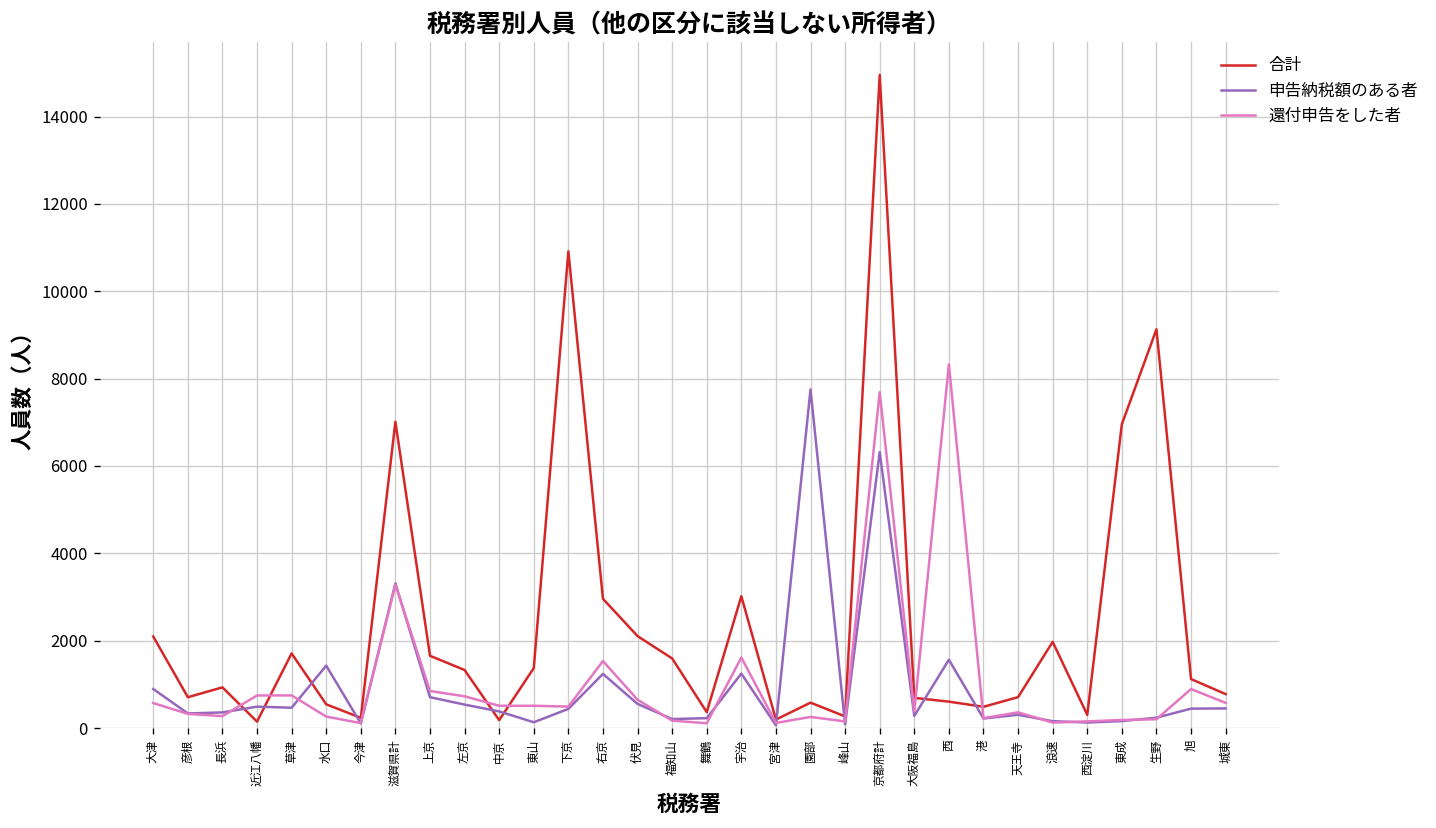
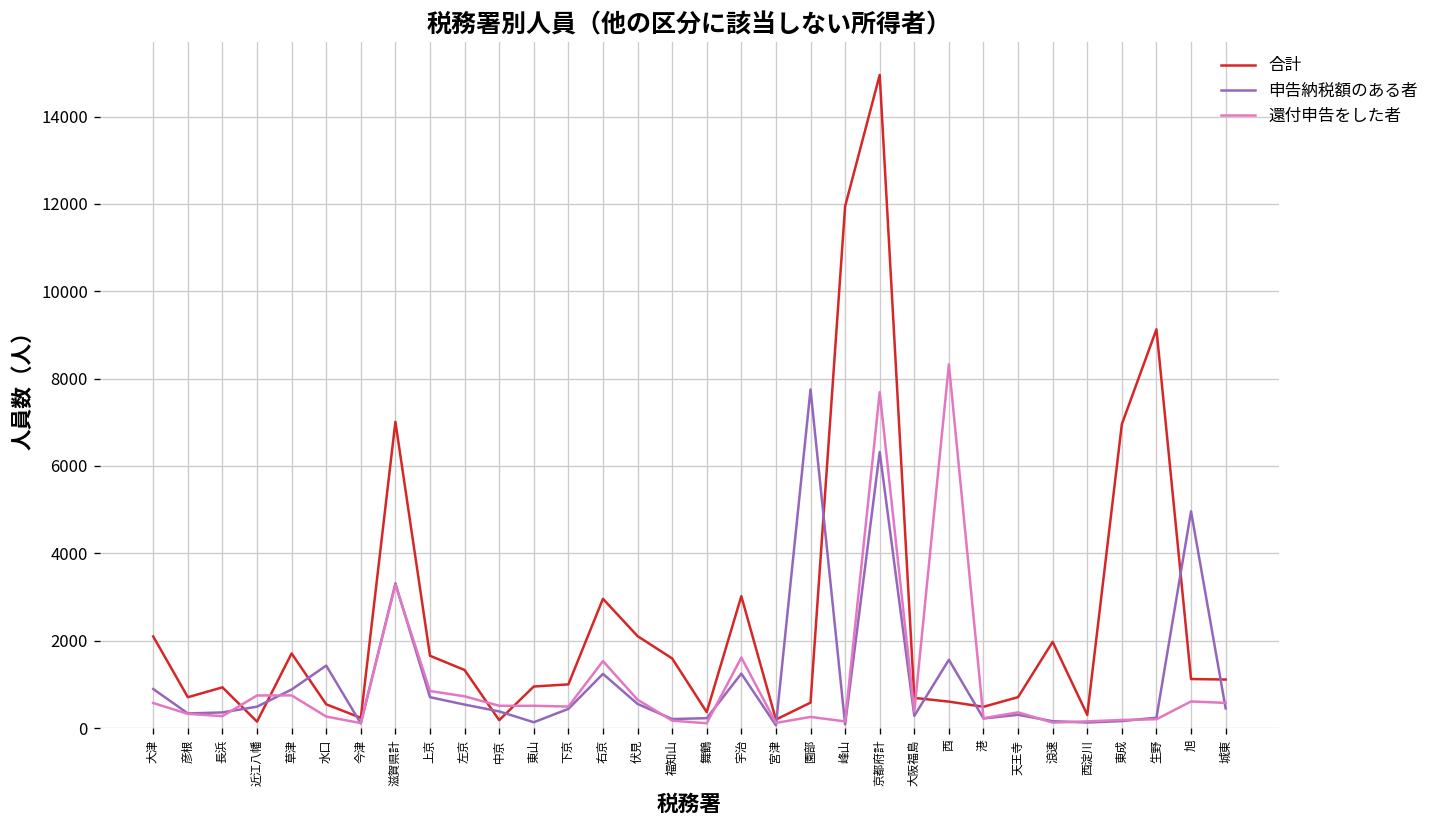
申告納税額のある者, 草津: 500 -> 900
合計, 東山: 1400 -> 1000
合計, 下京: 10900 -> 1000
合計, 峰山: 300 -> 11900
申告納税額のある者, 旭: 400 -> 5000
還付申告をした者, 旭: 900 -> 600
合計, 城東: 800 -> 1100
